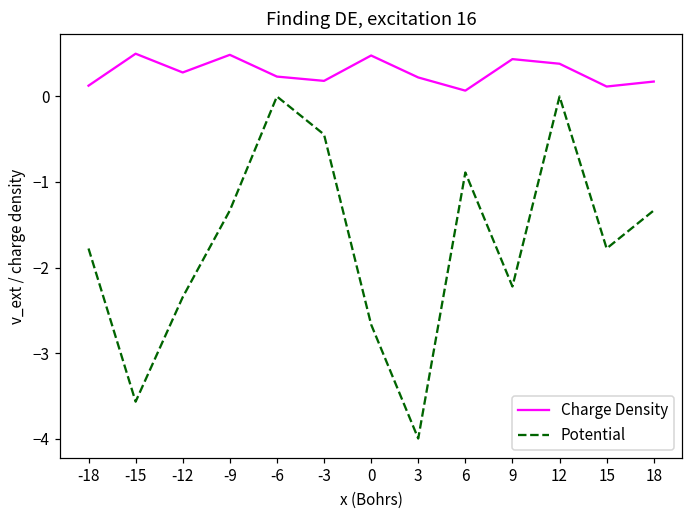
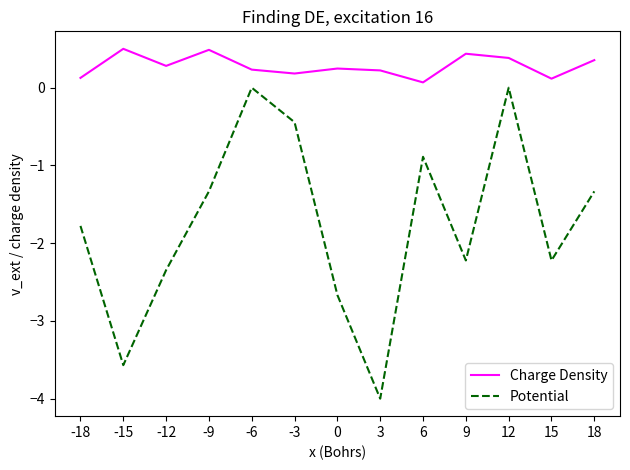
Charge Density, 0: 0.5 -> 0.2
Potential, 15: -1.8 -> -2.2
Charge Density, 18: 0.2 -> 0.4
